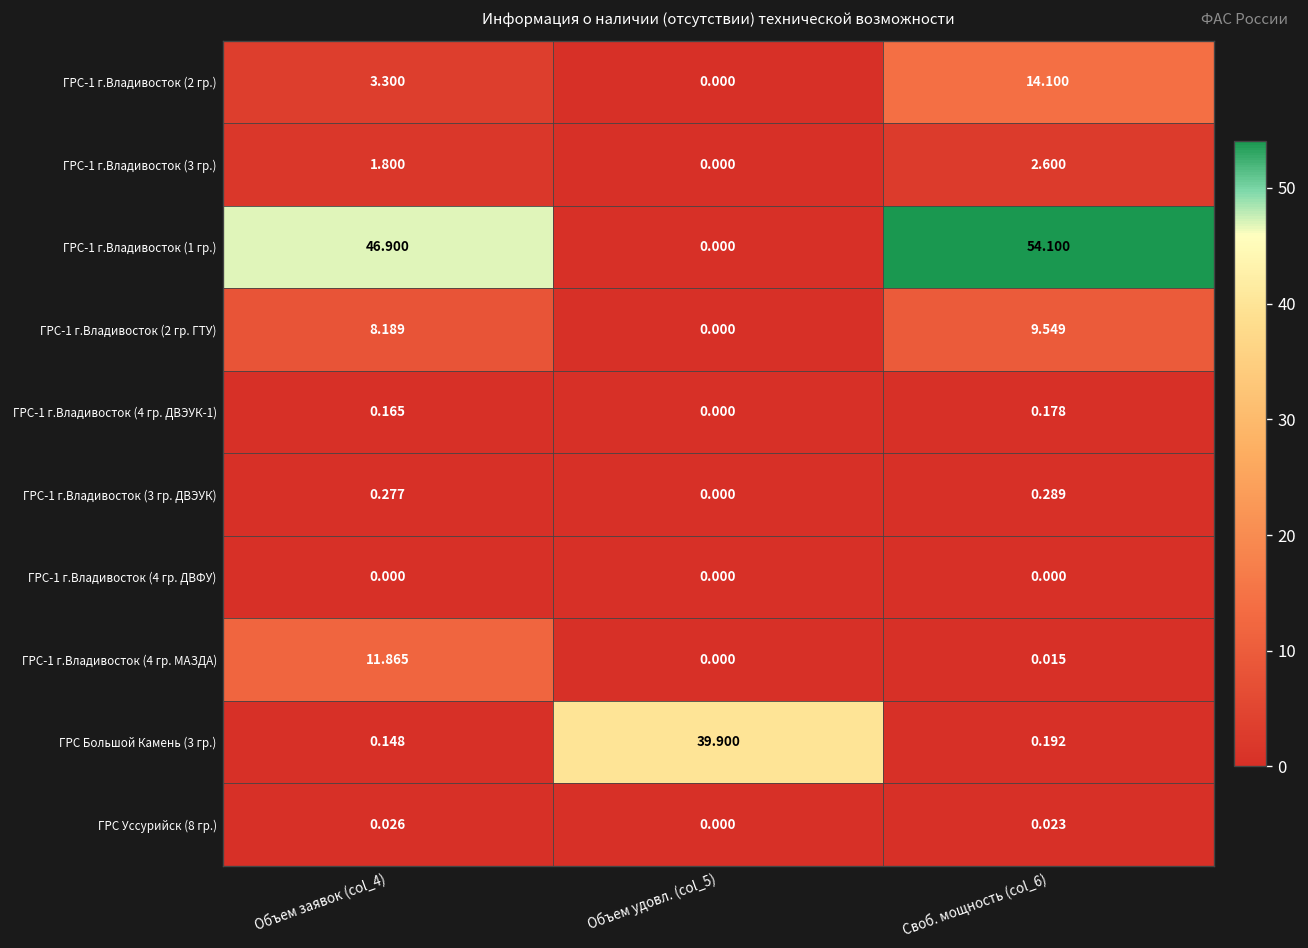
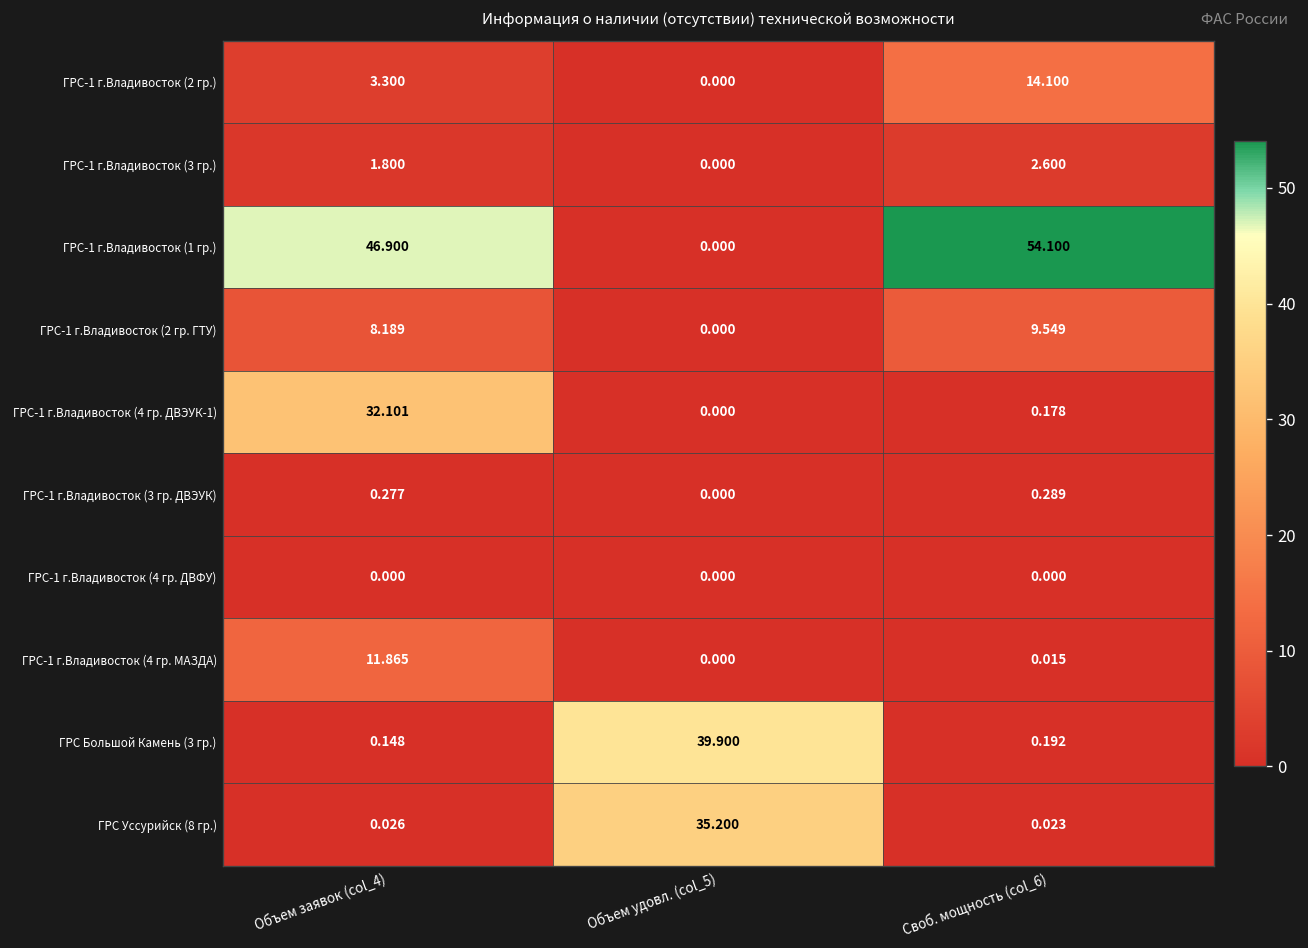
ГРС-1 г.Владивосток (4 гр. ДВЭУК-1), Объем заявок (col_4): 0.165 -> 32.101
ГРС Уссурийск (8 гр.), Объем удовл. (col_5): 0.000 -> 35.200
